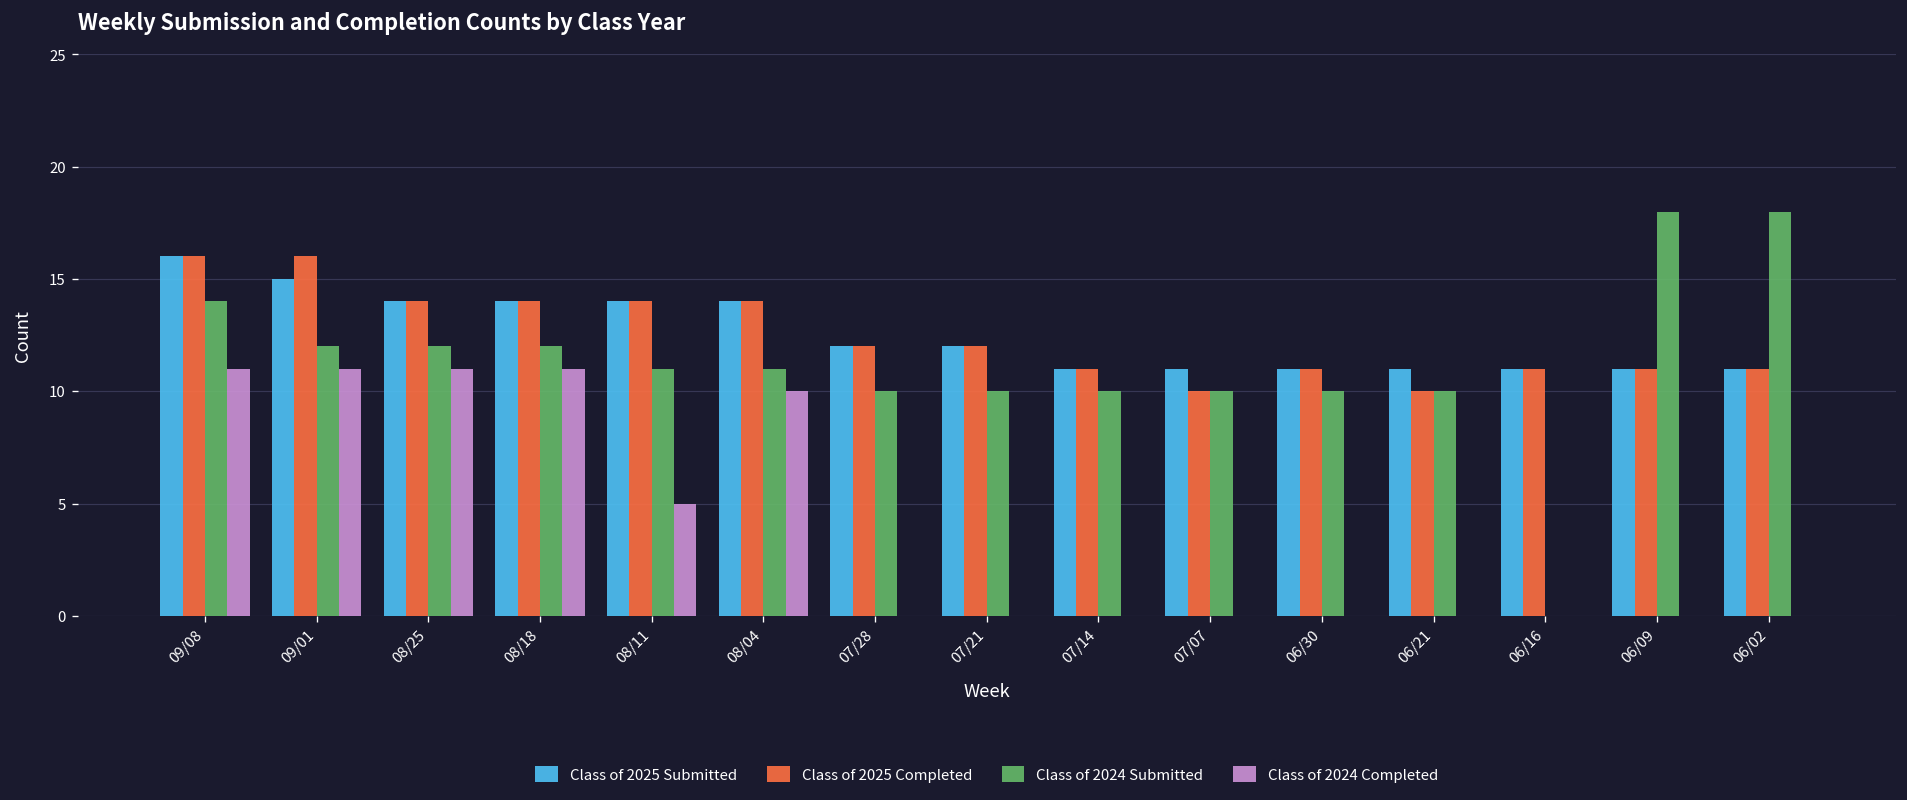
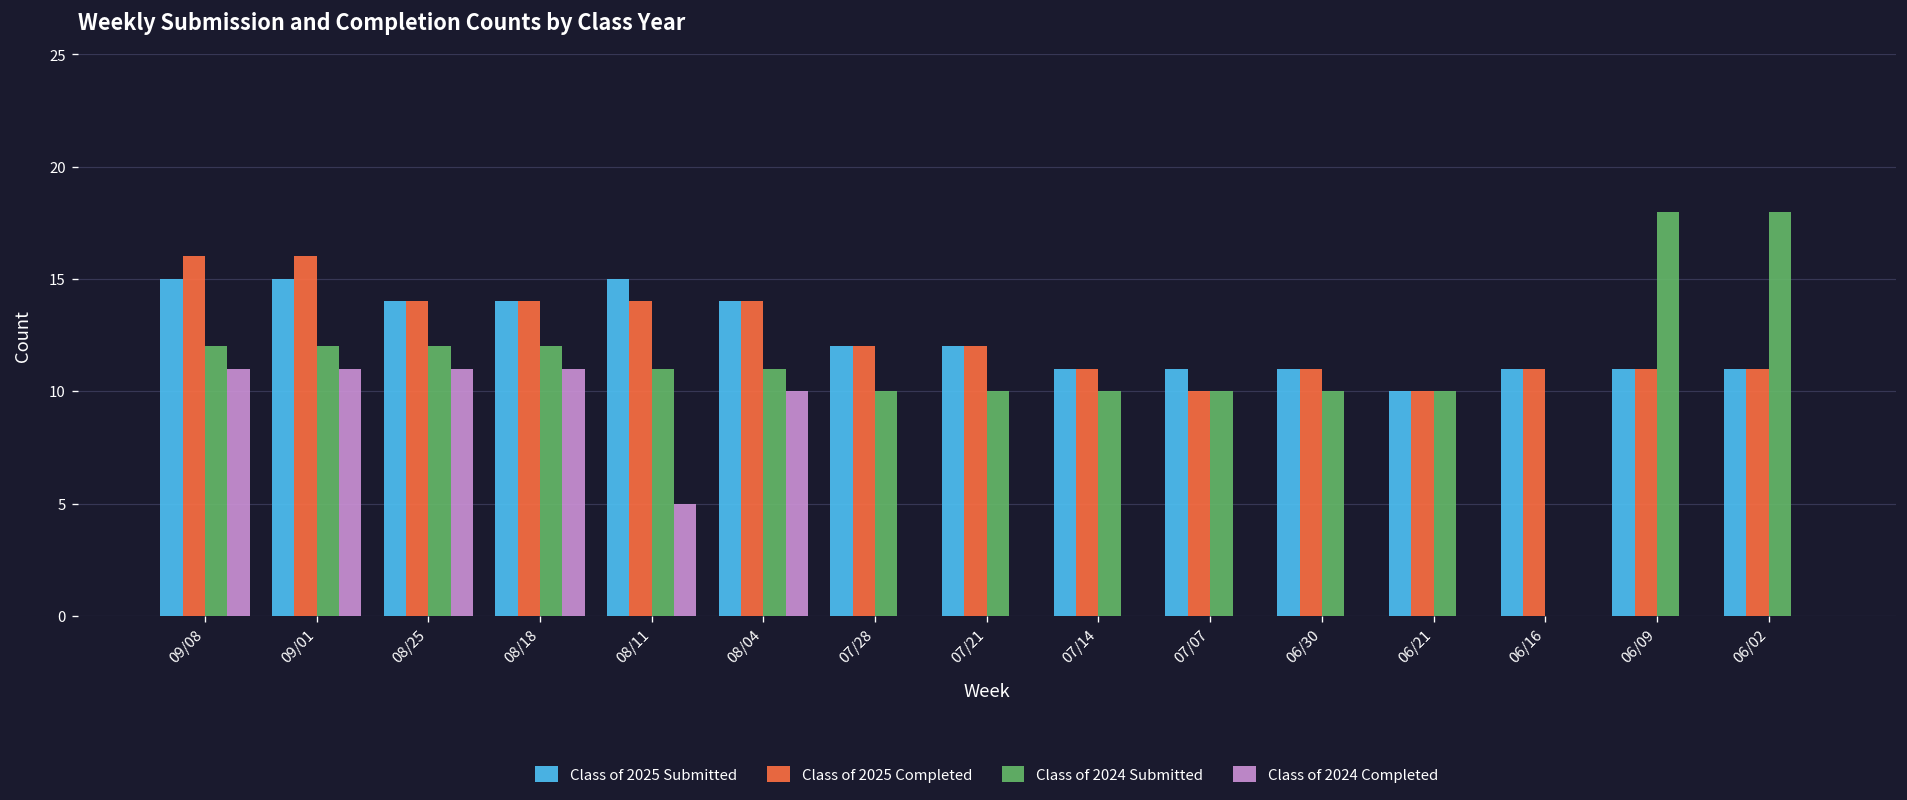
Class of 2025 Submitted, 09/08: 16 -> 15
Class of 2024 Submitted, 09/08: 14 -> 12
Class of 2025 Submitted, 08/11: 14 -> 15
Class of 2025 Submitted, 06/21: 11 -> 10
